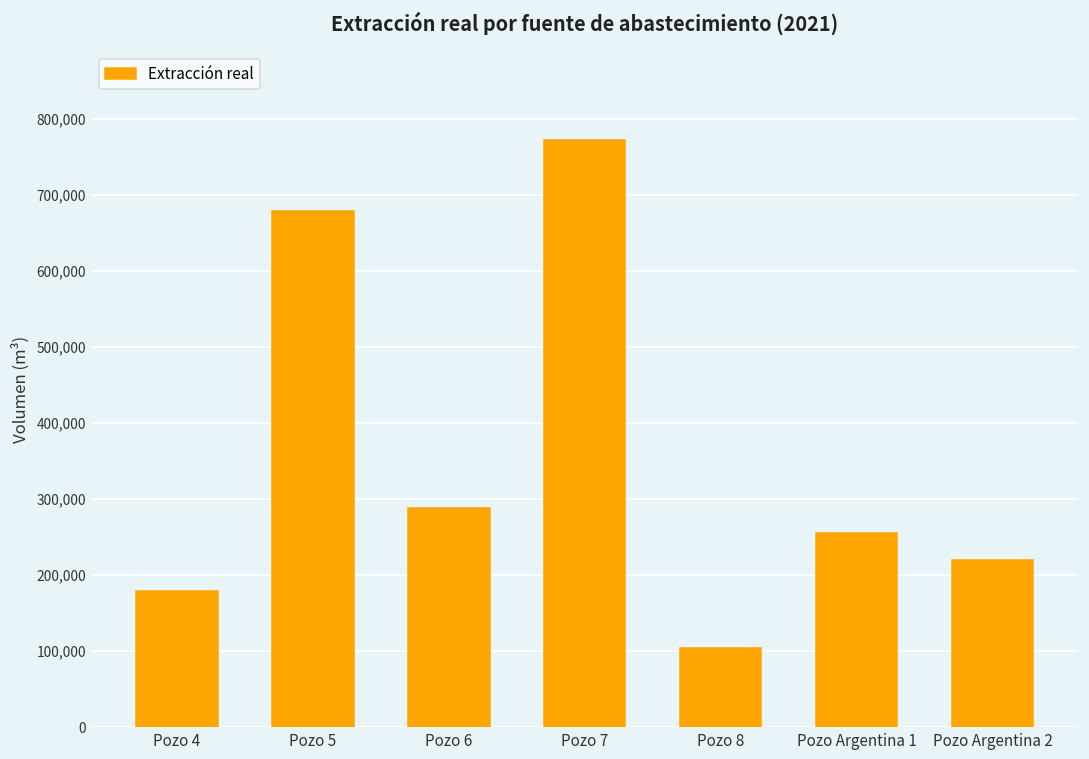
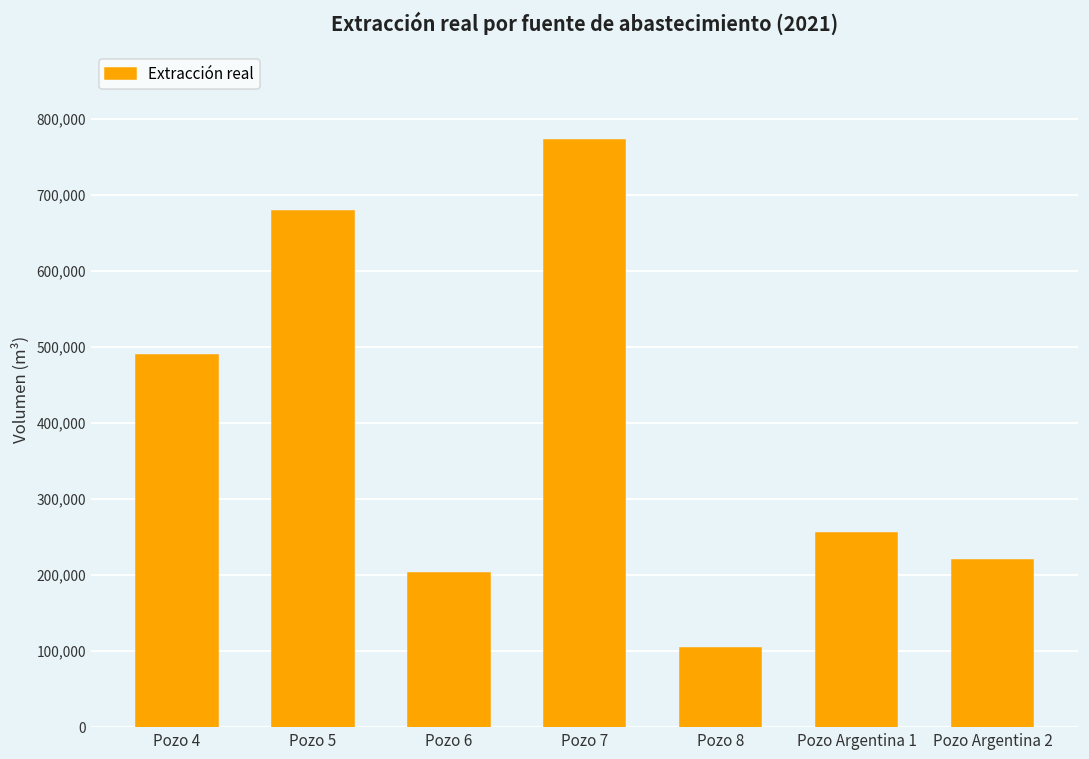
Pozo 4: 180,000 -> 490,000
Pozo 6: 290,000 -> 200,000
